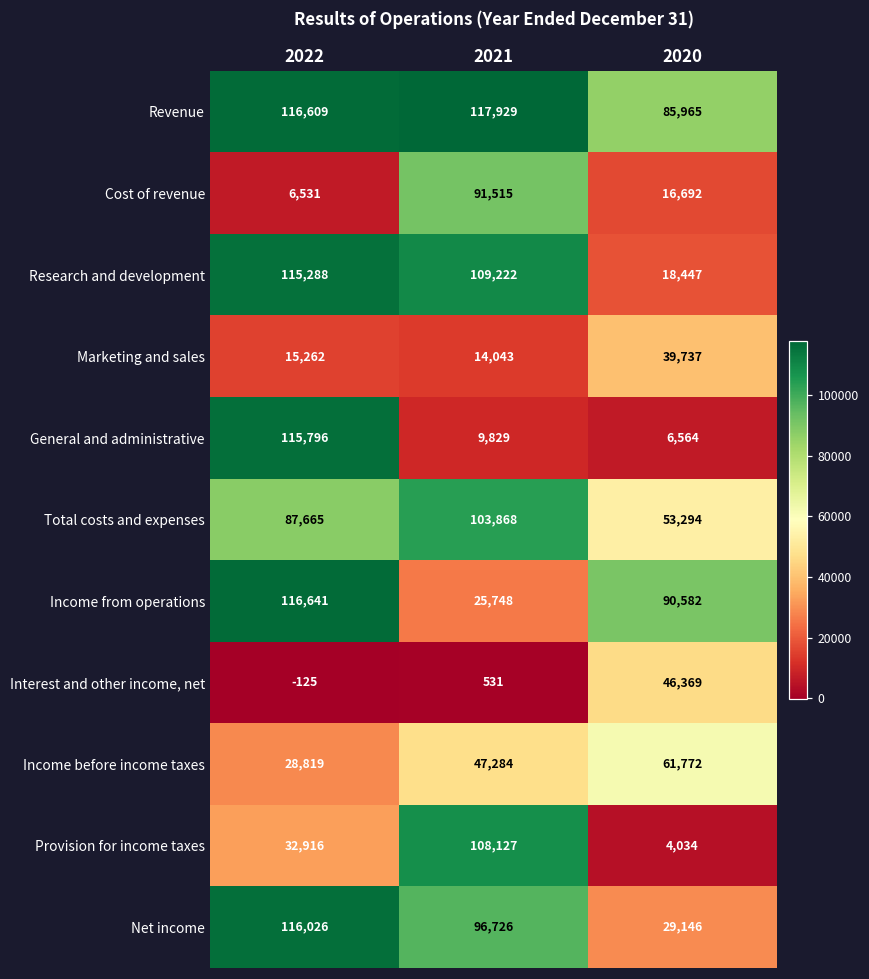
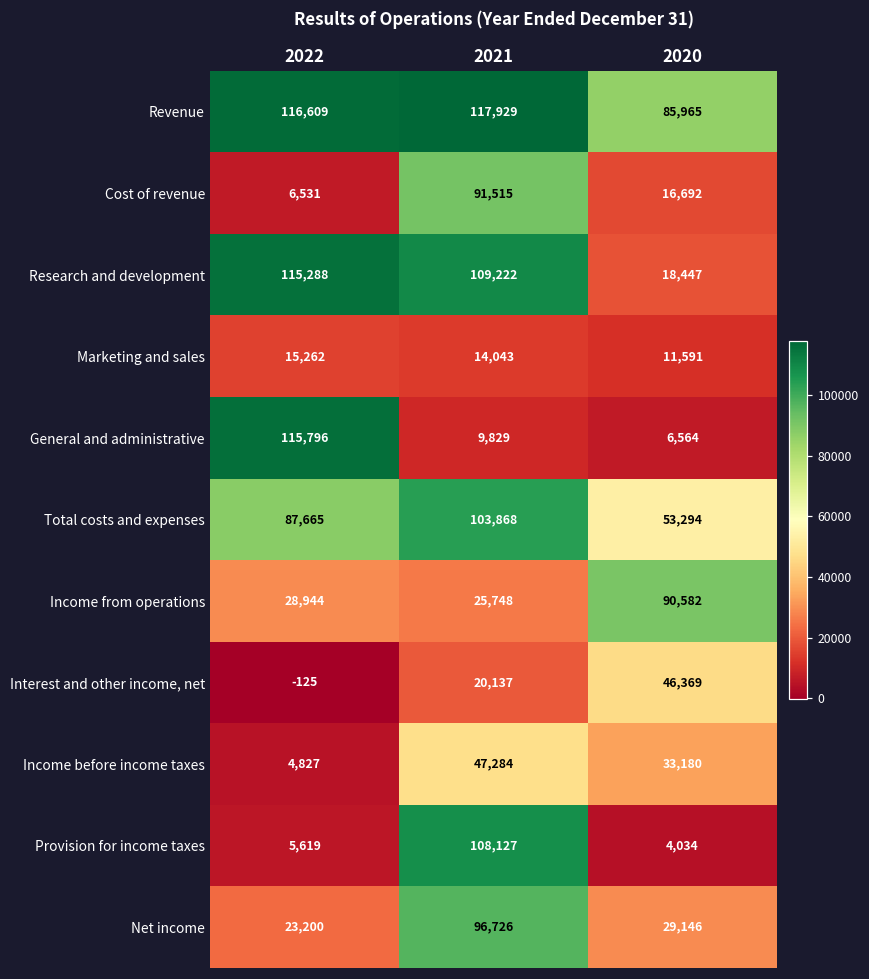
Marketing and sales, 2020: 39,737 -> 11,591
Income from operations, 2022: 116,641 -> 28,944
Interest and other income, net, 2021: 531 -> 20,137
Income before income taxes, 2022: 28,819 -> 4,827
Income before income taxes, 2020: 61,772 -> 33,180
Provision for income taxes, 2022: 32,916 -> 5,619
Net income, 2022: 116,026 -> 23,200
